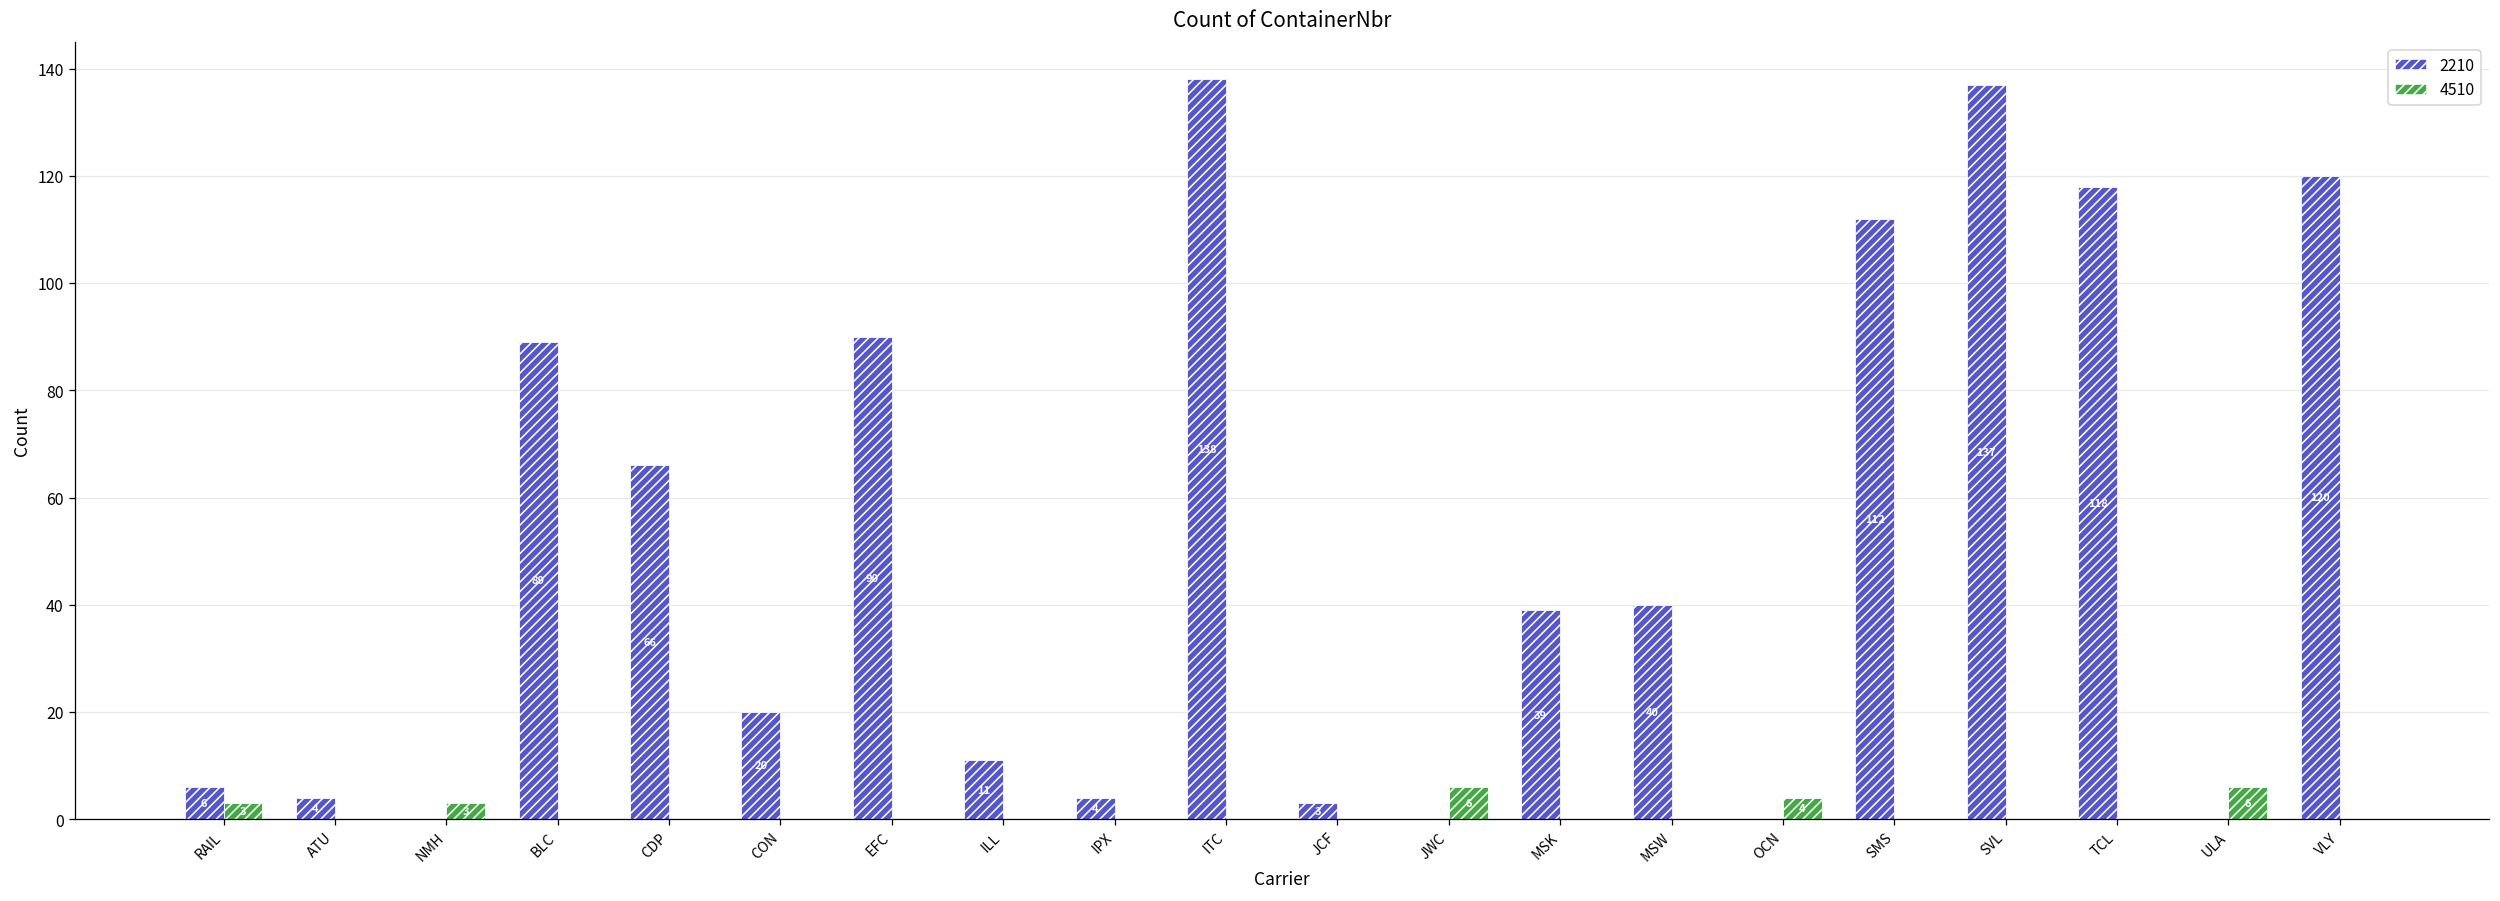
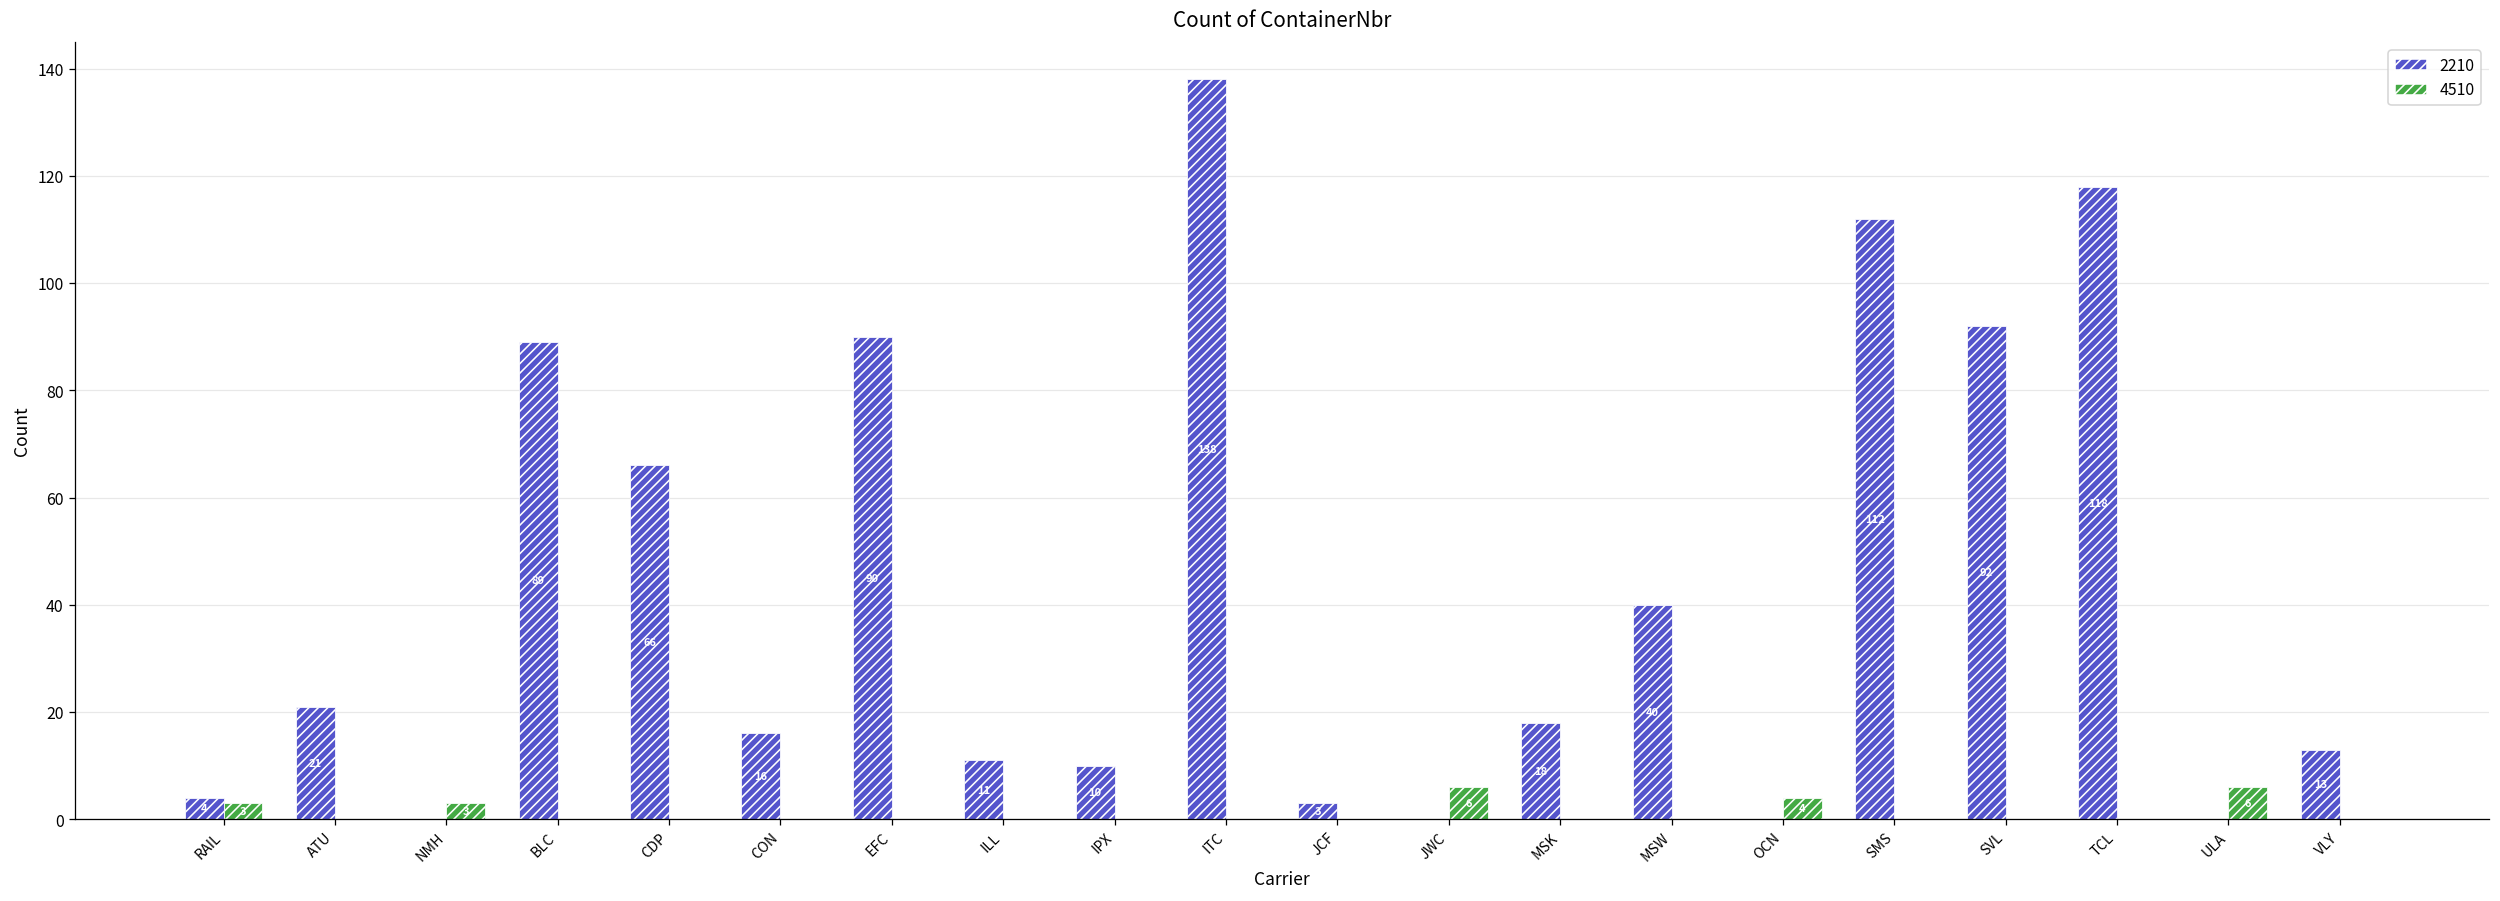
2210, RAIL: 6 -> 4
2210, ATU: 4 -> 21
2210, CON: 20 -> 16
2210, IPX: 4 -> 10
2210, MSK: 39 -> 18
2210, SVL: 137 -> 92
2210, VLY: 120 -> 13
